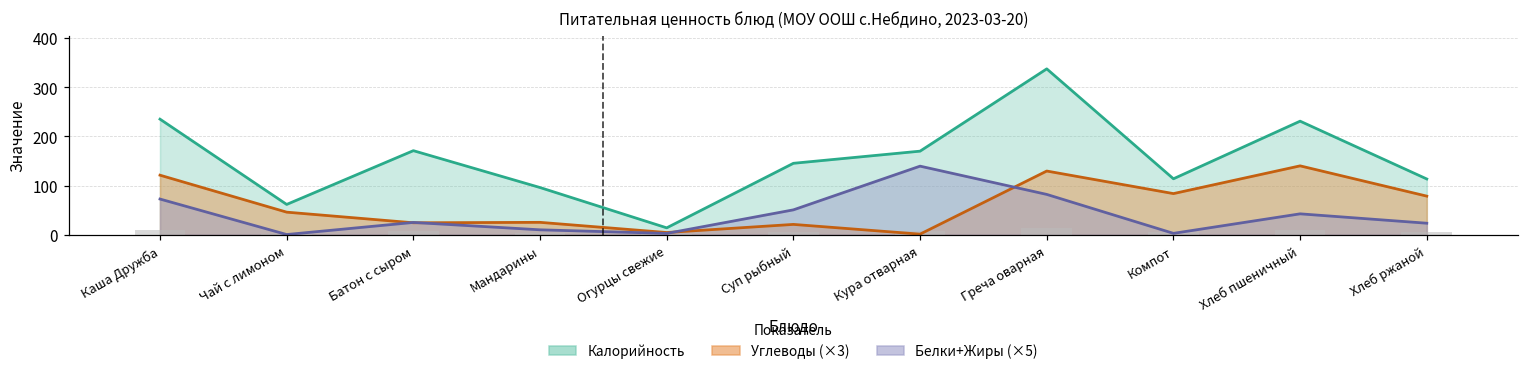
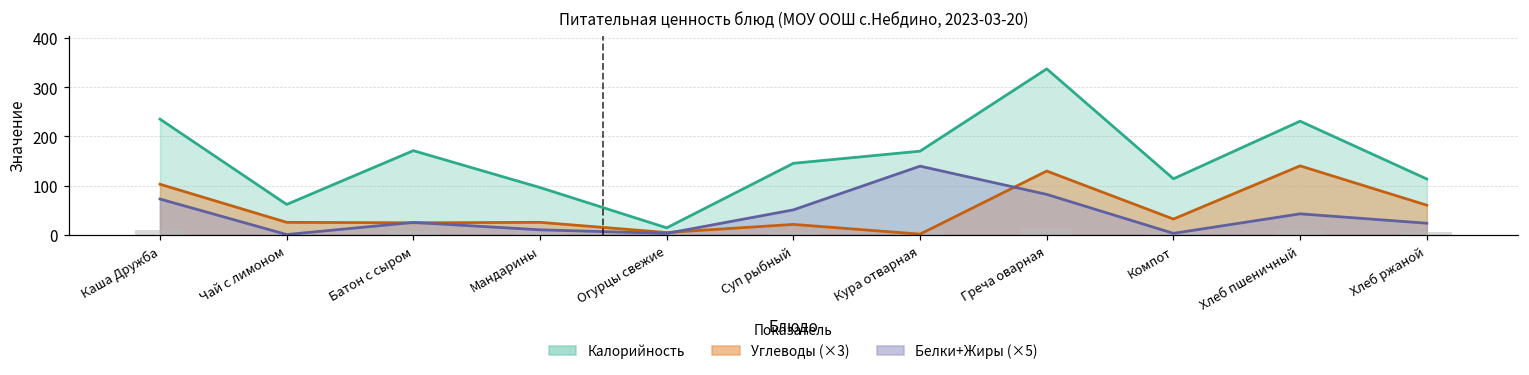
Углеводы (×3), Каша Дружба: 120 -> 100
Углеводы (×3), Чай с лимоном: 50 -> 30
Углеводы (×3), Компот: 80 -> 30
Углеводы (×3), Хлеб ржаной: 80 -> 60
